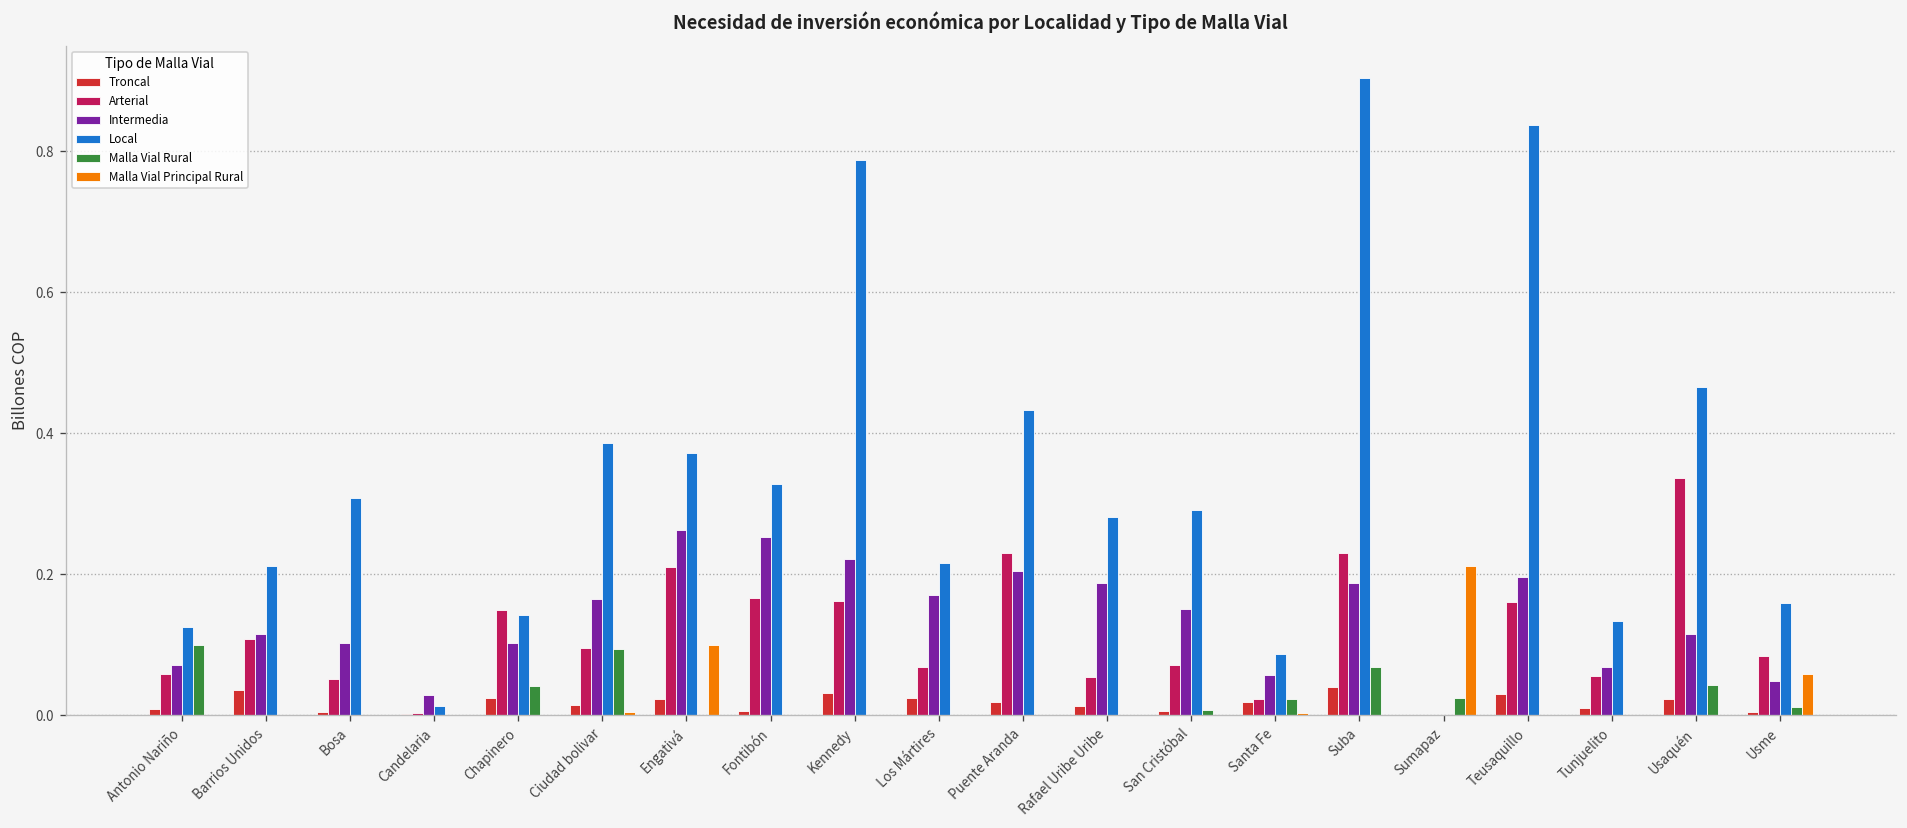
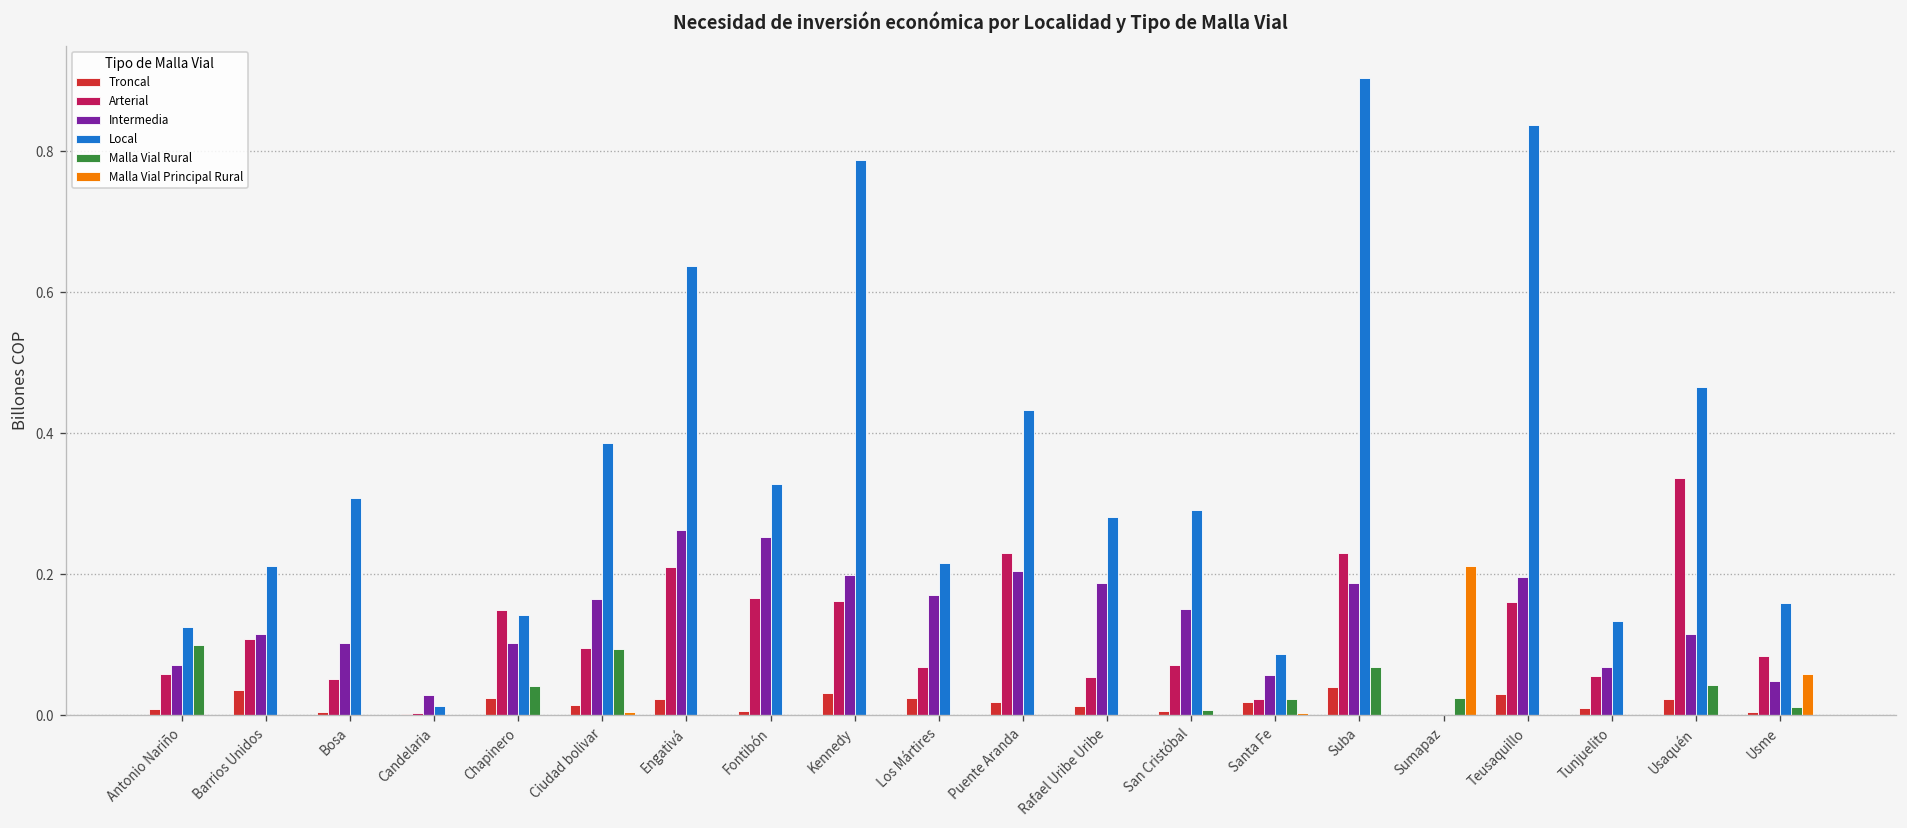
Local, Engativá: 0.37 -> 0.64
Malla Vial Principal Rural, Engativá: 0.1 -> 0.0
Intermedia, Kennedy: 0.22 -> 0.20
